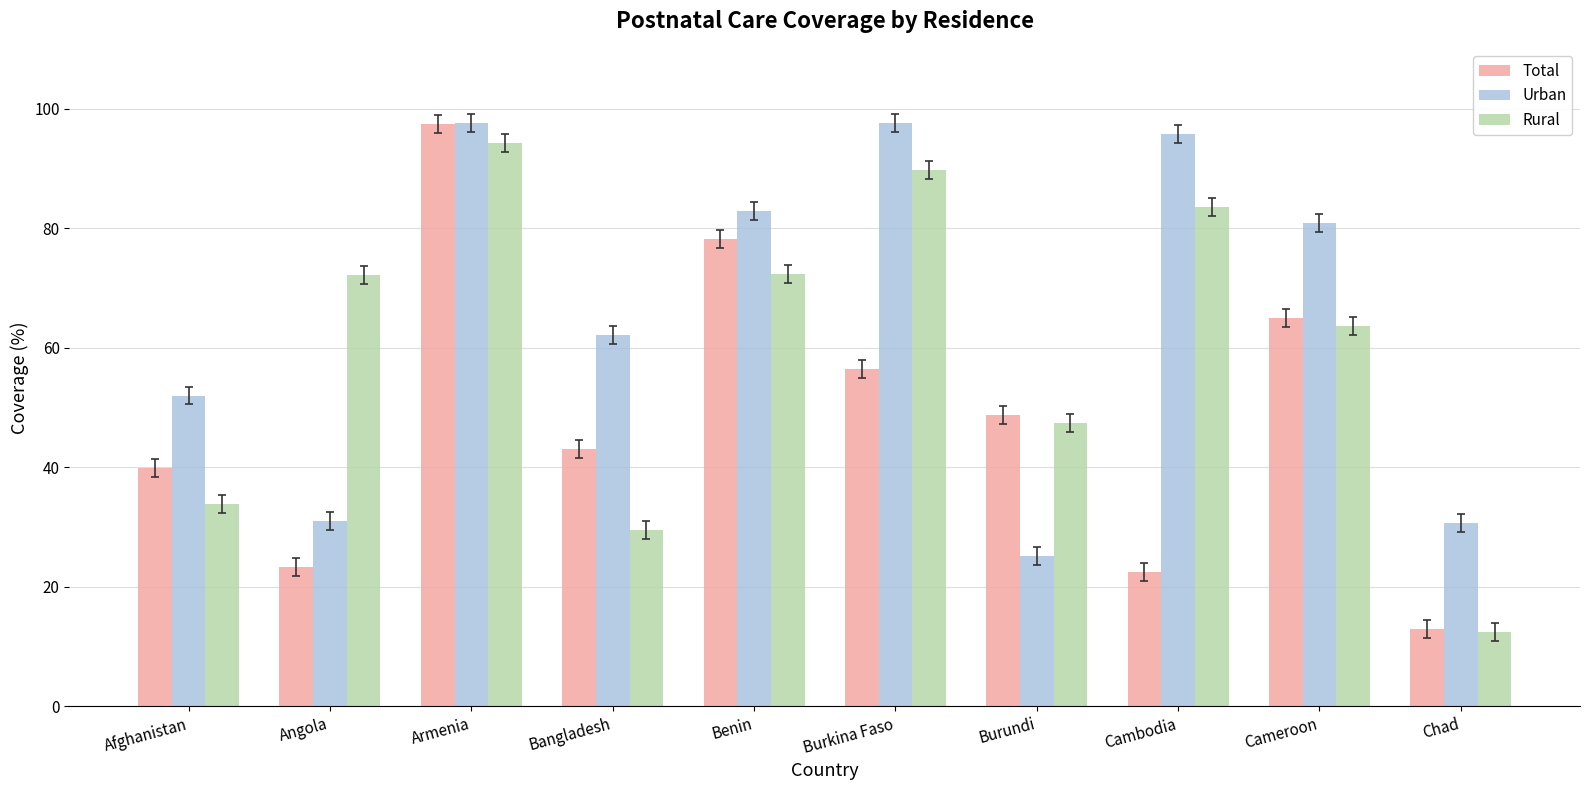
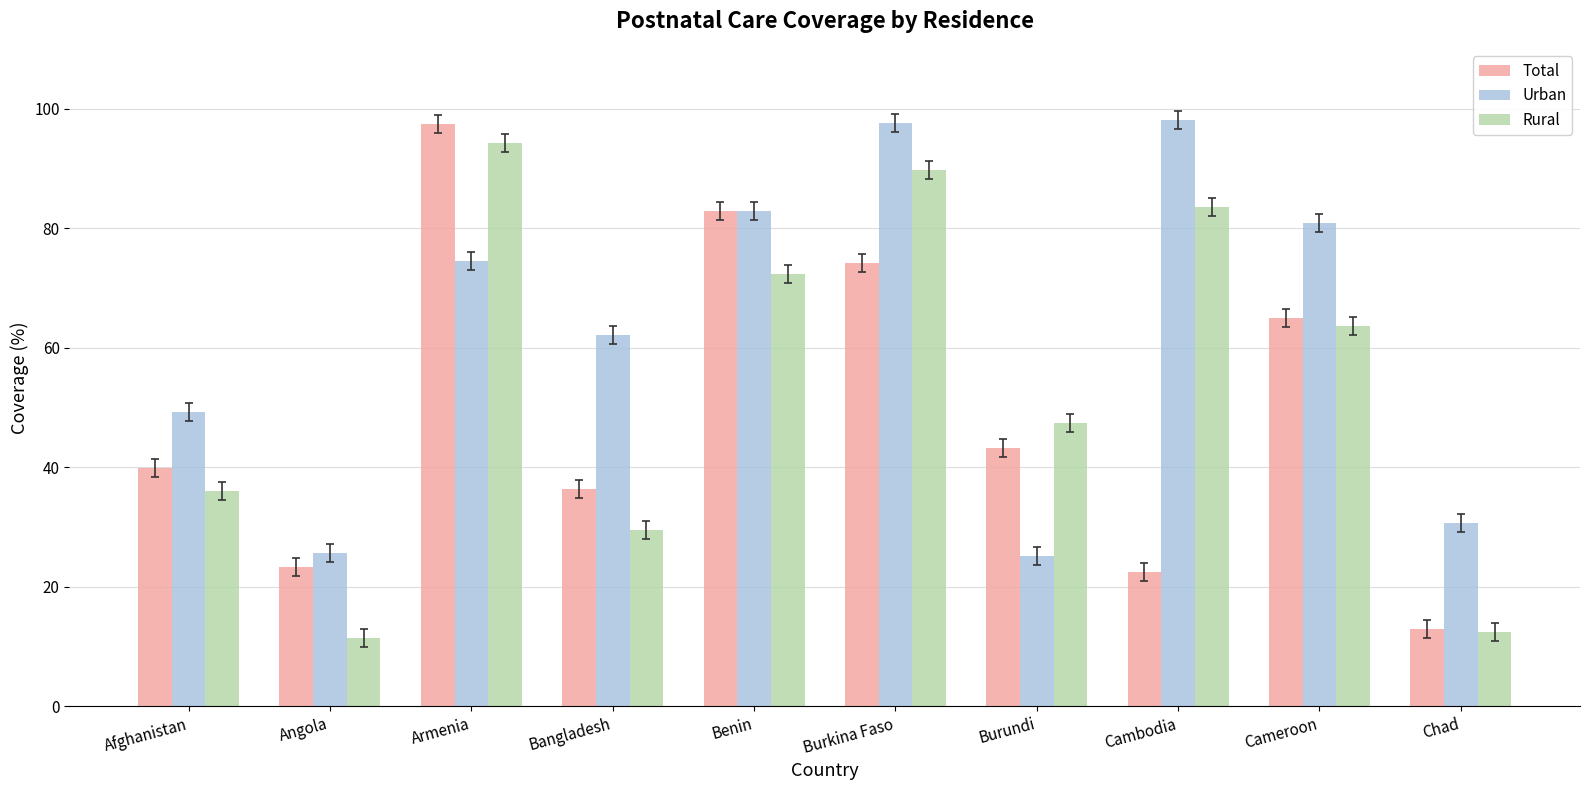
Urban, Afghanistan: 52 -> 49
Rural, Afghanistan: 34 -> 36
Urban, Angola: 31 -> 26
Rural, Angola: 72 -> 12
Urban, Armenia: 98 -> 75
Total, Bangladesh: 43 -> 36
Total, Benin: 78 -> 83
Total, Burkina Faso: 56 -> 74
Total, Burundi: 49 -> 43
Urban, Cambodia: 96 -> 98
